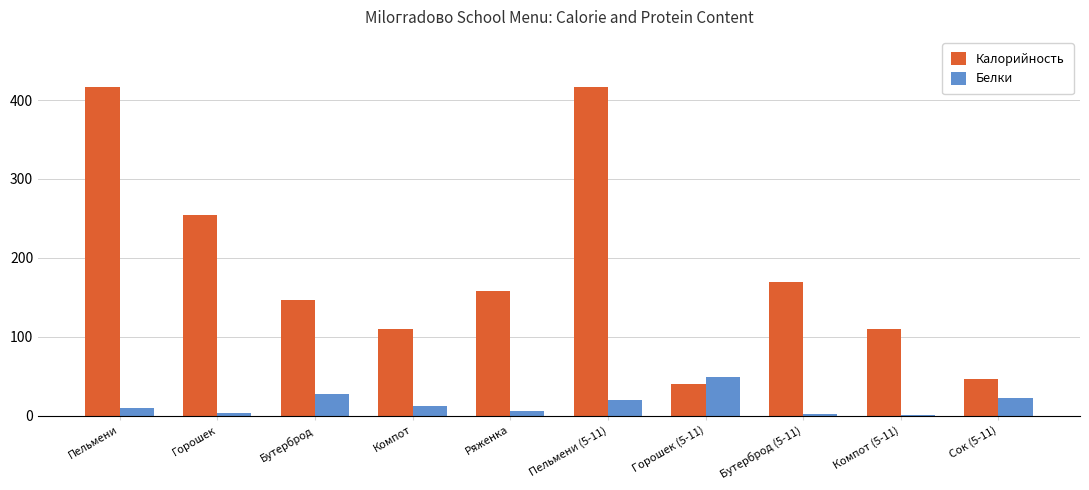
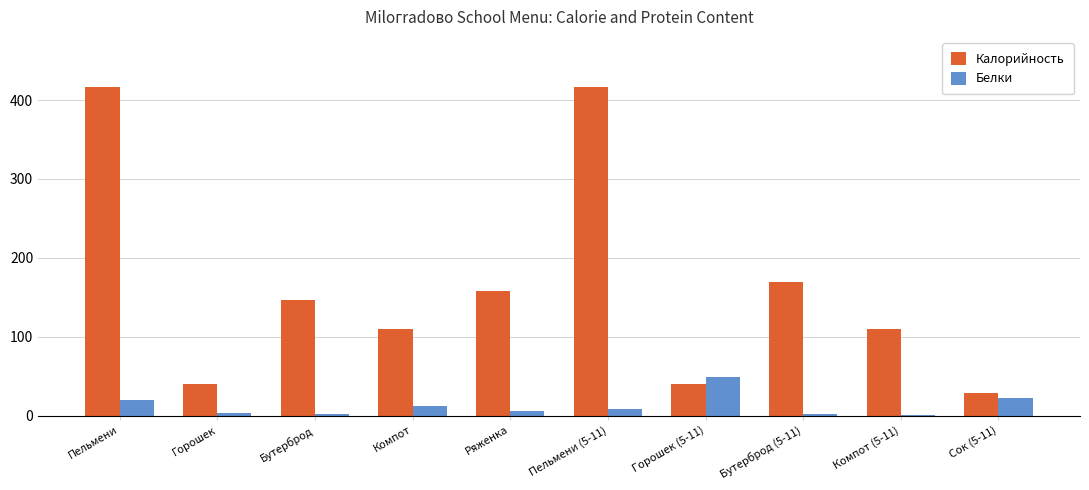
Белки, Пельмени: 10 -> 20
Калорийность, Горошек: 250 -> 40
Белки, Бутерброд: 30 -> 0
Белки, Пельмени (5-11): 20 -> 10
Калорийность, Сок (5-11): 50 -> 30
